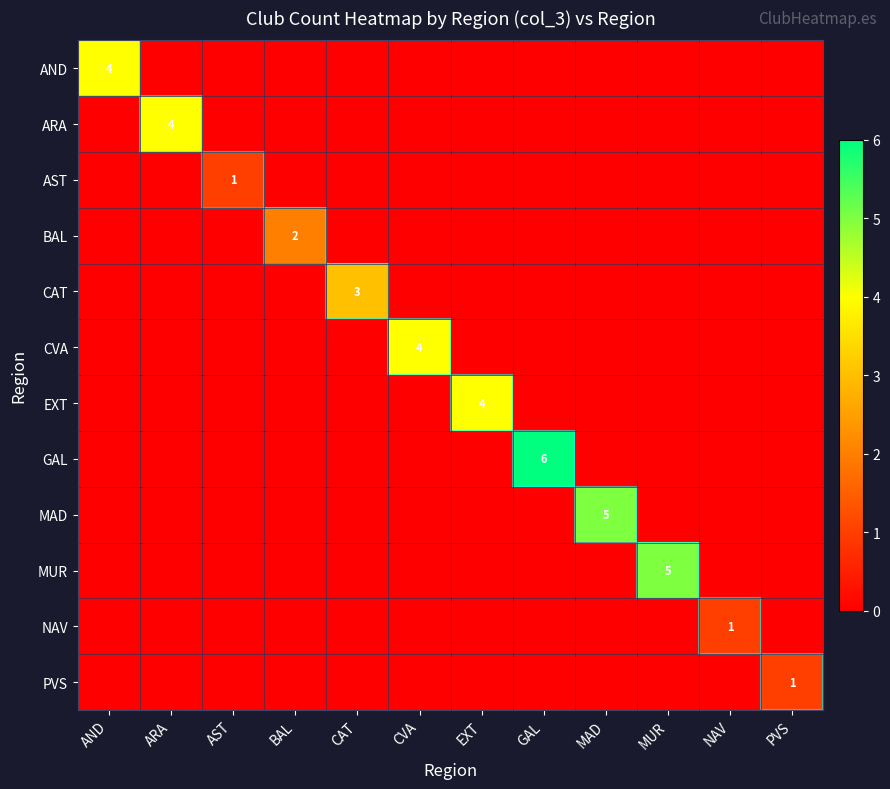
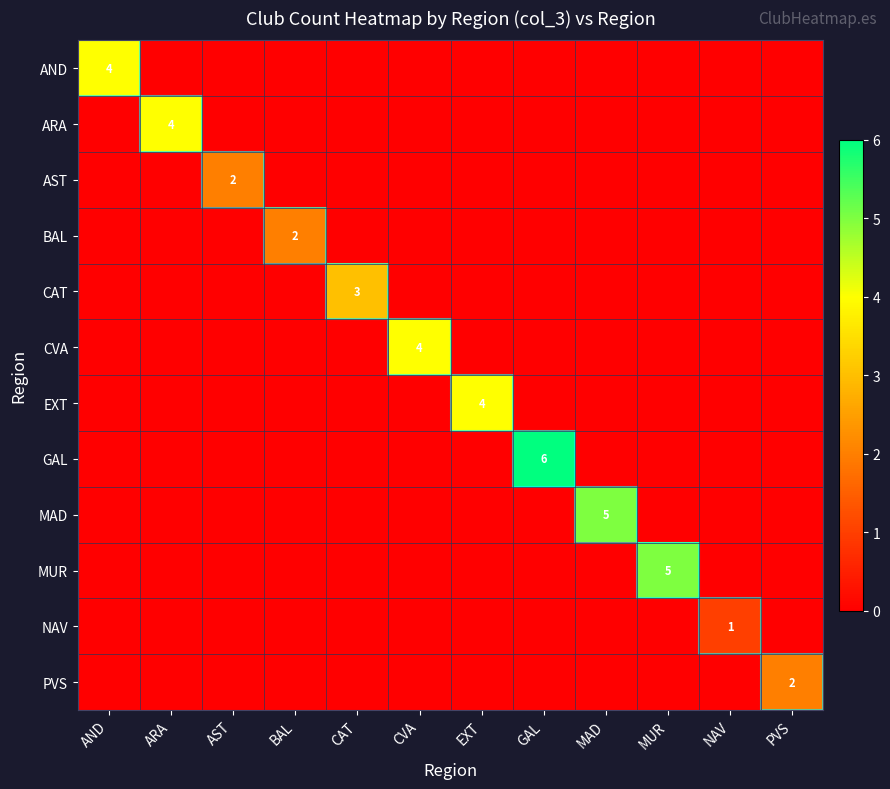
AST, AST: 1 -> 2
PVS, PVS: 1 -> 2
